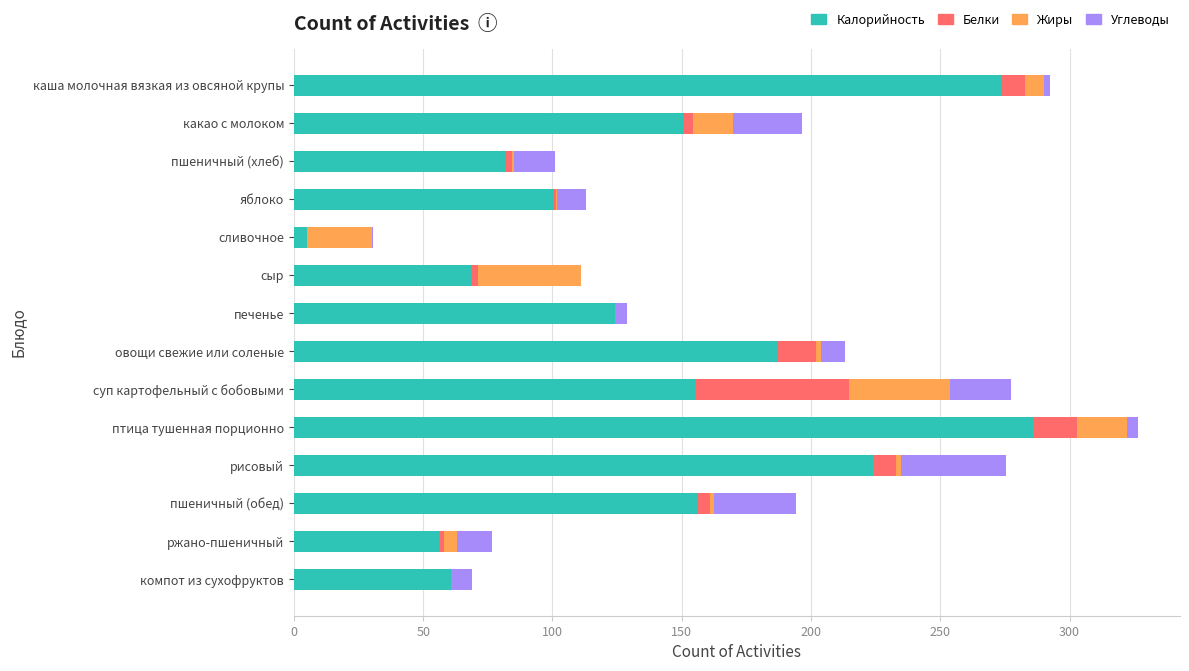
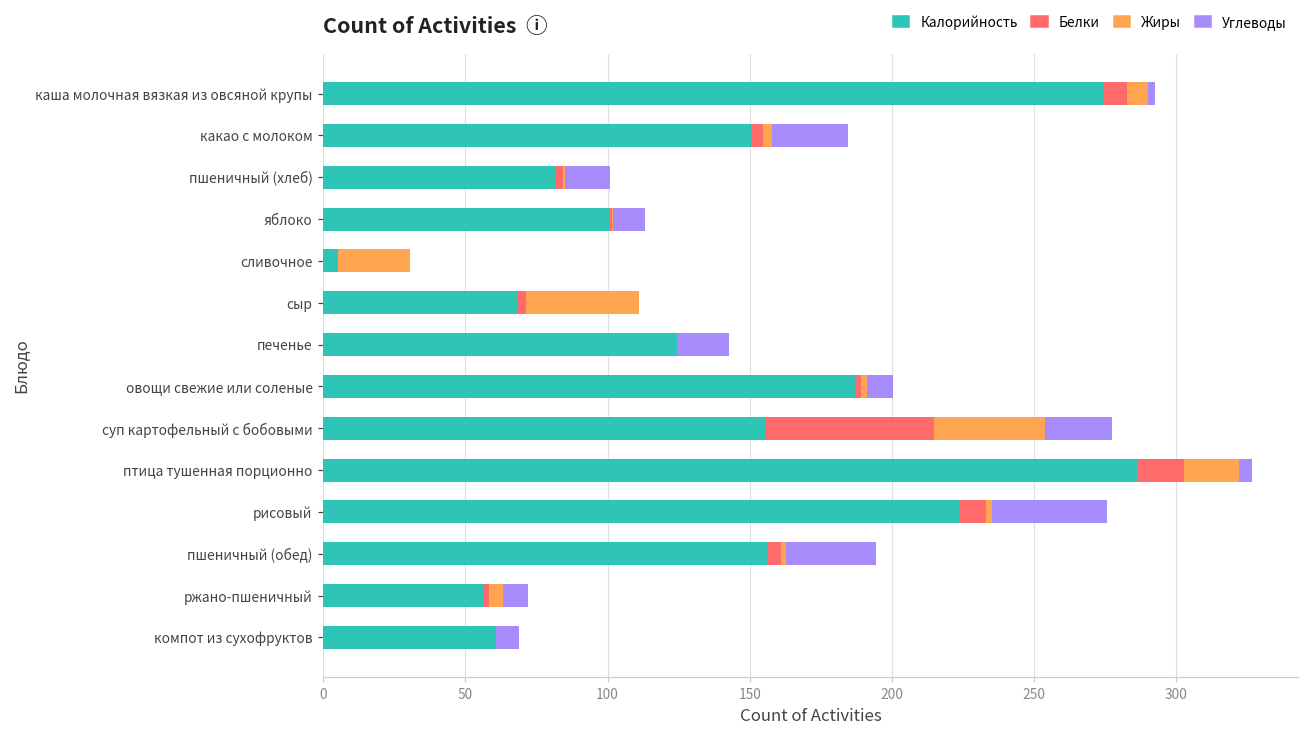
Жиры, какао с молоком: 15 -> 3
Углеводы, печенье: 5 -> 18
Белки, овощи свежие или соленые: 15 -> 2
Углеводы, ржано-пшеничный: 14 -> 9
